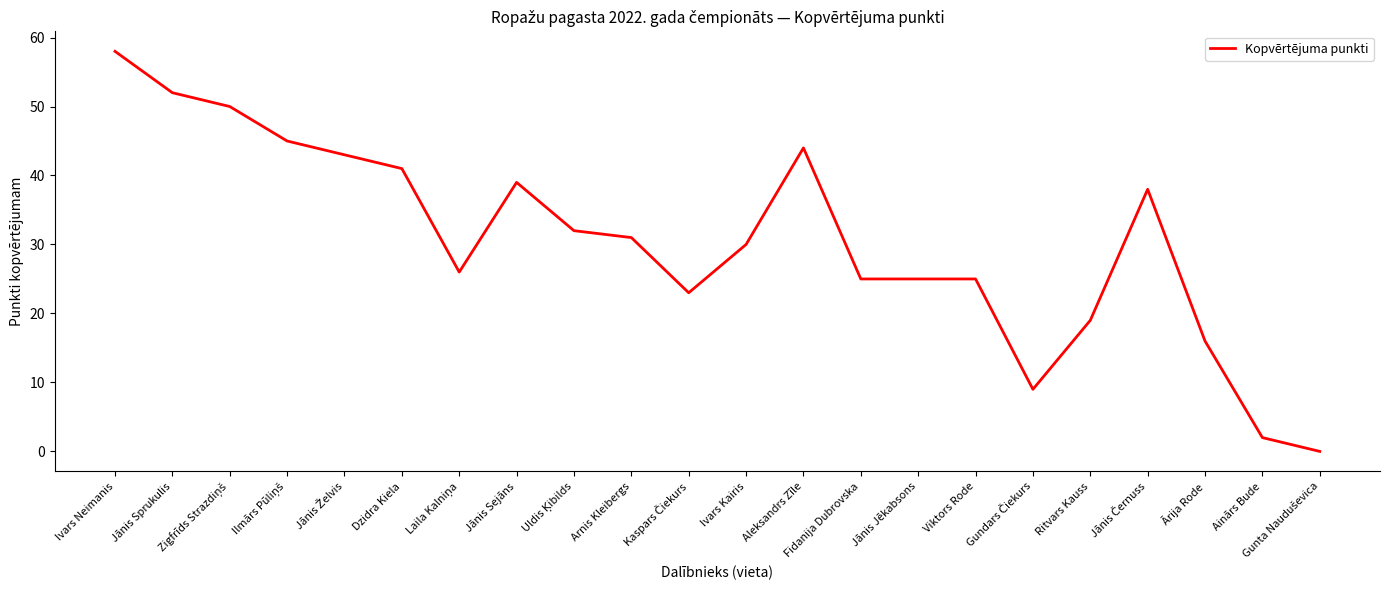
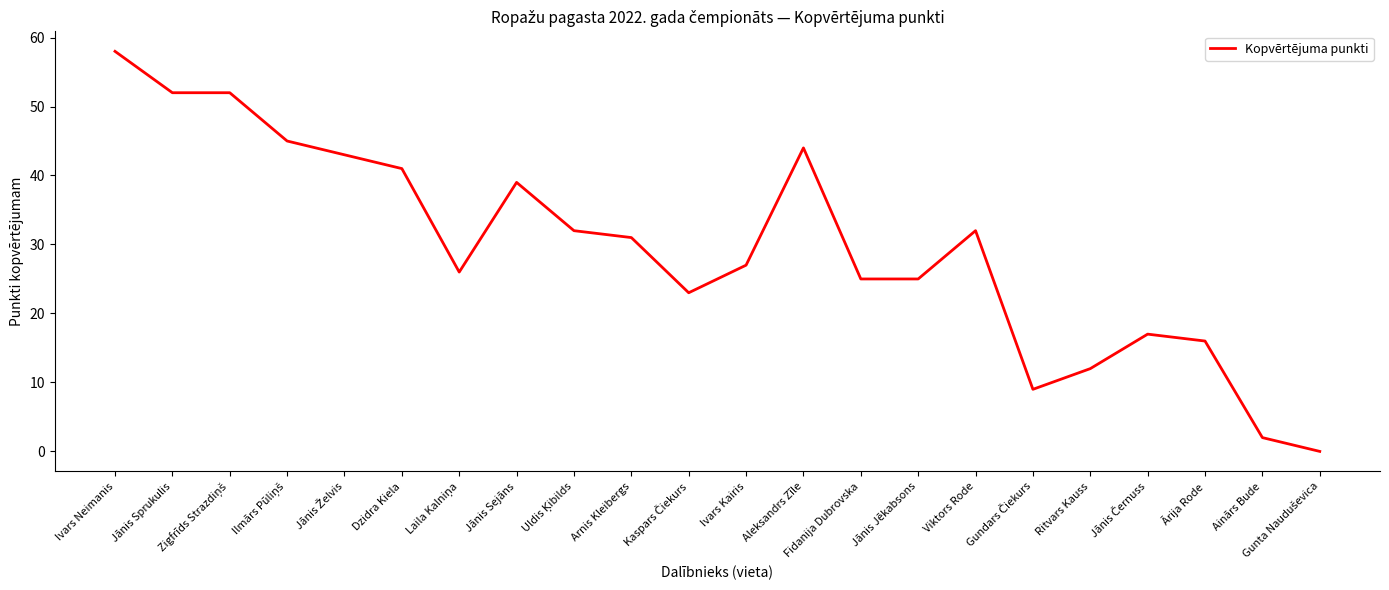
Zigfrīds Strazdiņš: 50 -> 52
Ivars Kairis: 30 -> 27
Viktors Rode: 25 -> 32
Ritvars Kauss: 19 -> 12
Jānis Černuss: 38 -> 17
